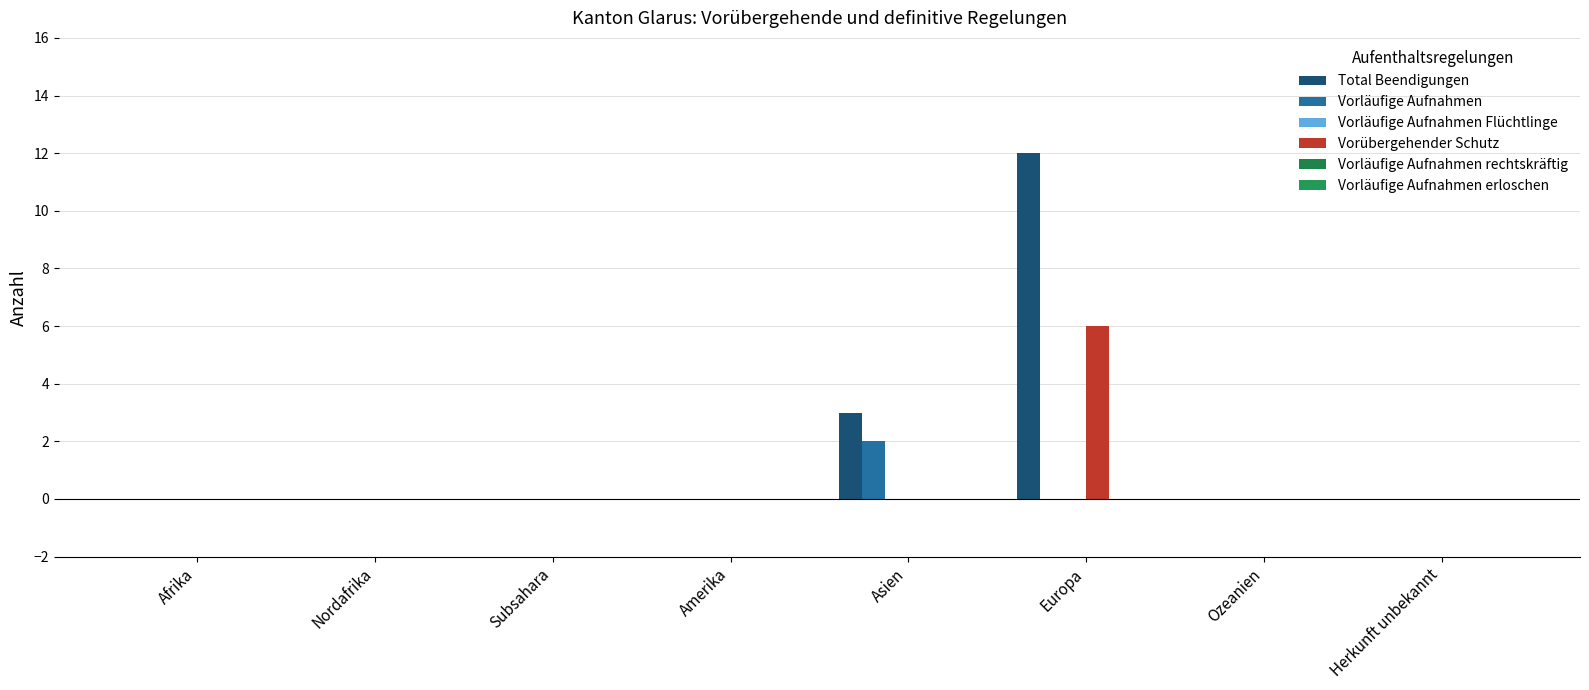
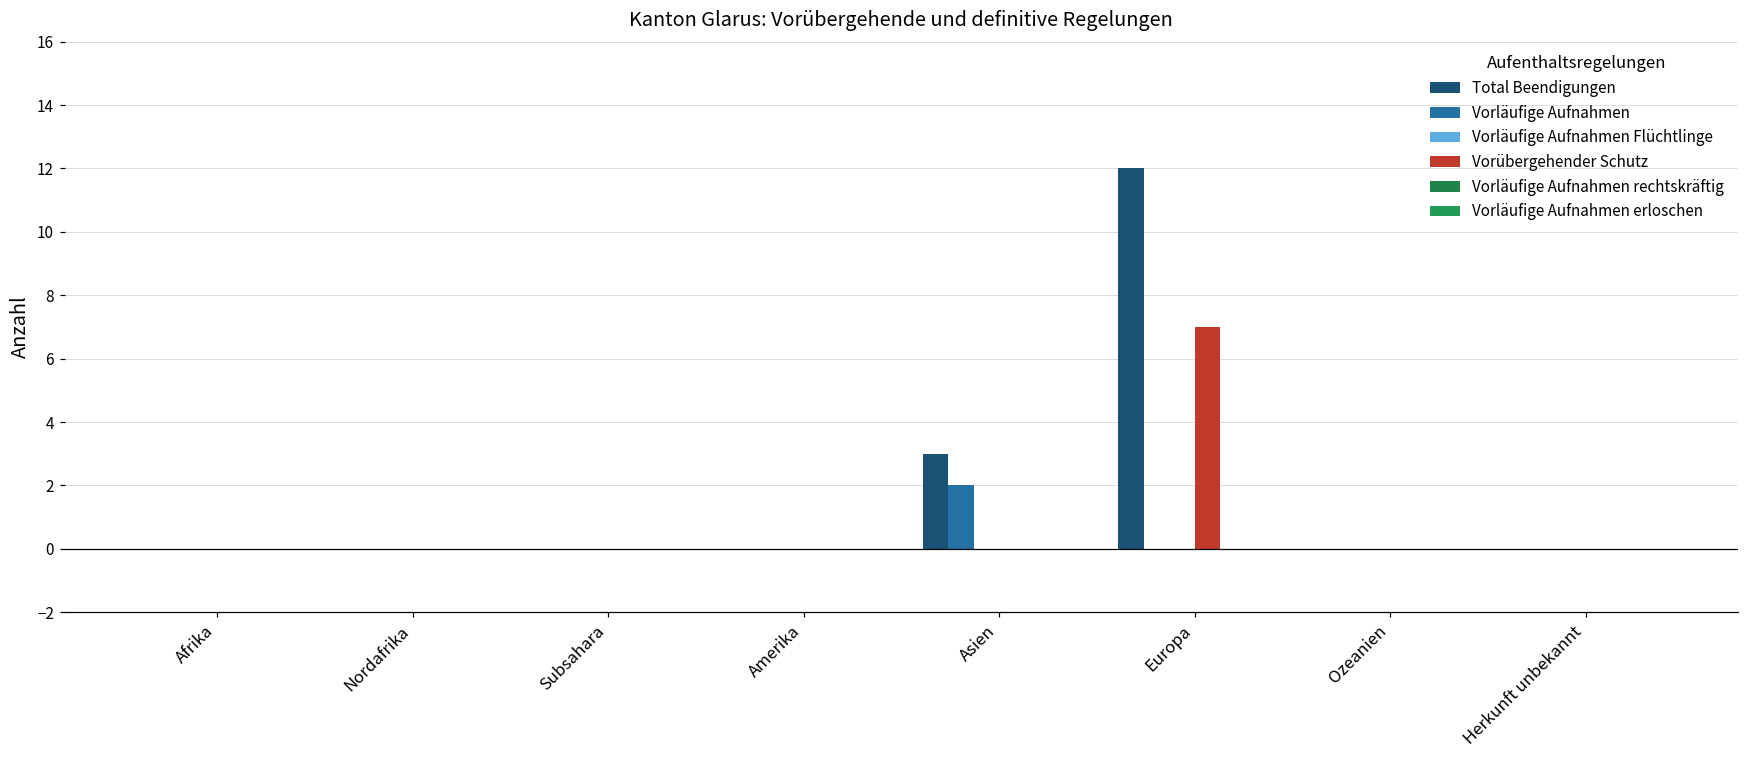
Vorübergehender Schutz, Europa: 6 -> 7
